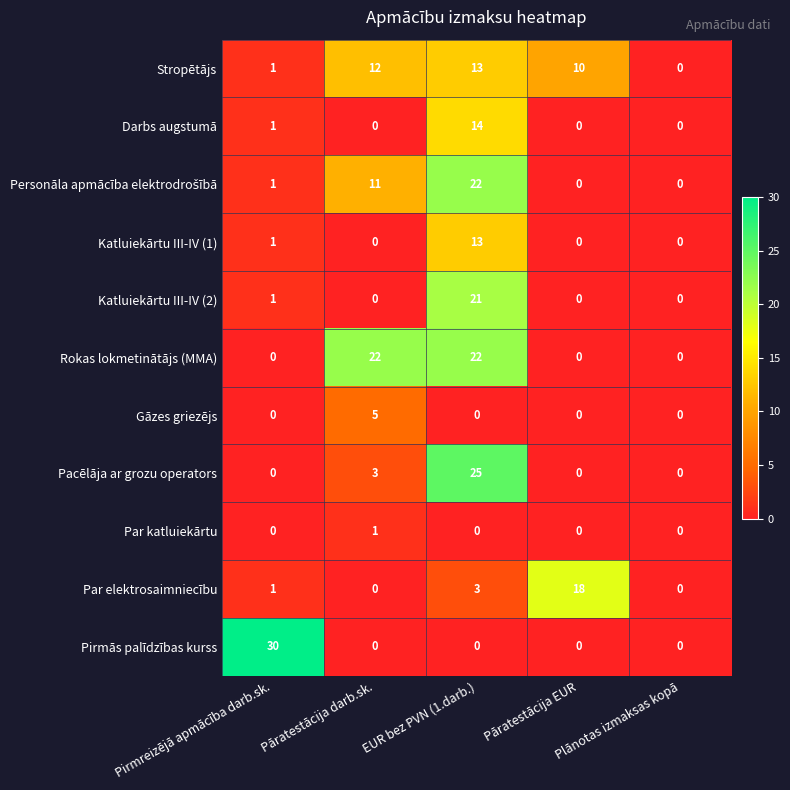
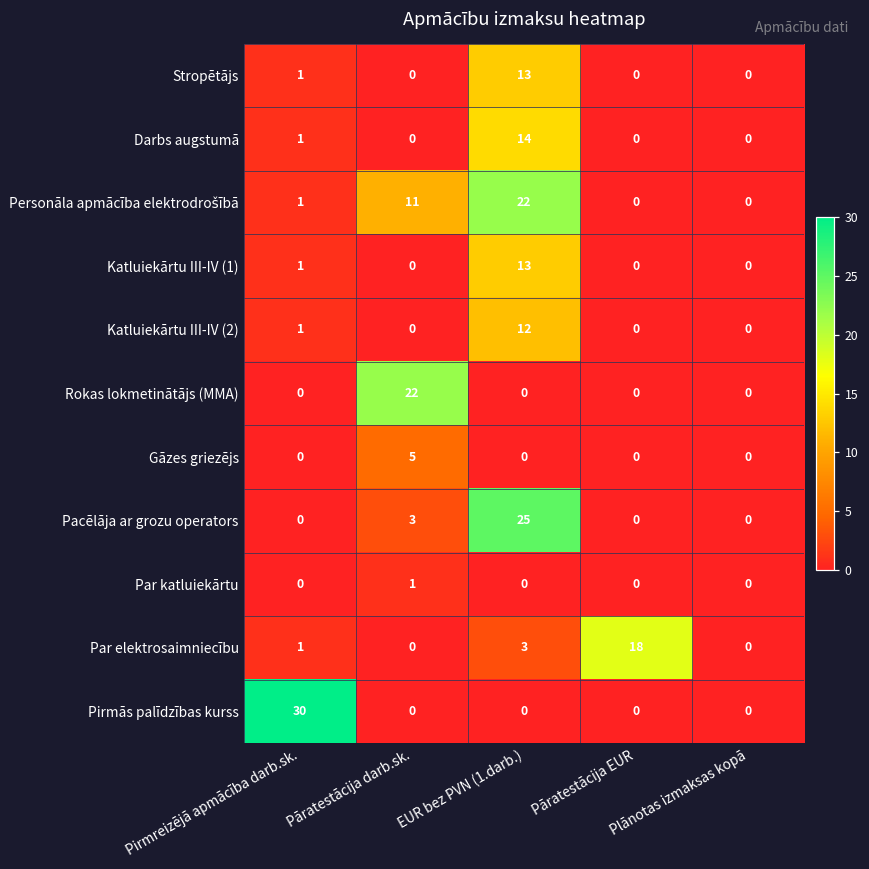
Stropētājs, Pāratestācija darb.sk.: 12 -> 0
Stropētājs, Pāratestācija EUR: 10 -> 0
Katluiekārtu III-IV (2), EUR bez PVN (1.darb.): 21 -> 12
Rokas lokmetinātājs (MMA), EUR bez PVN (1.darb.): 22 -> 0
